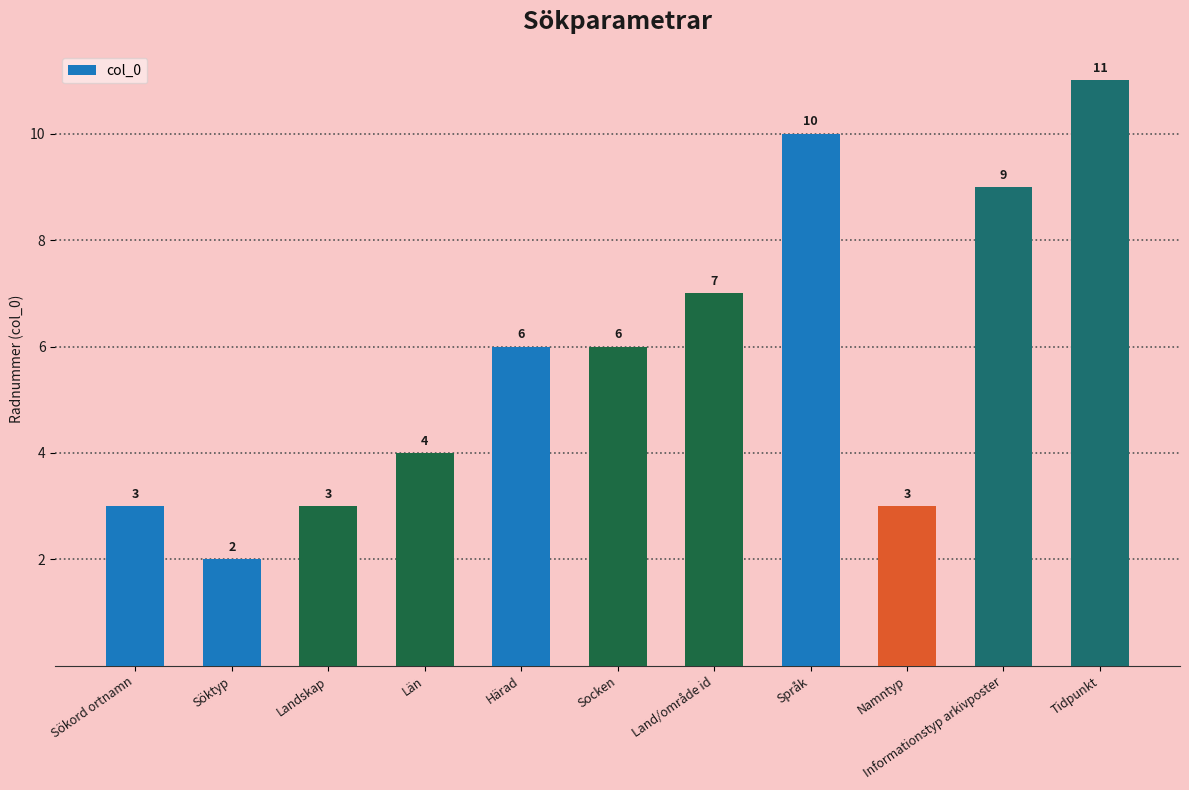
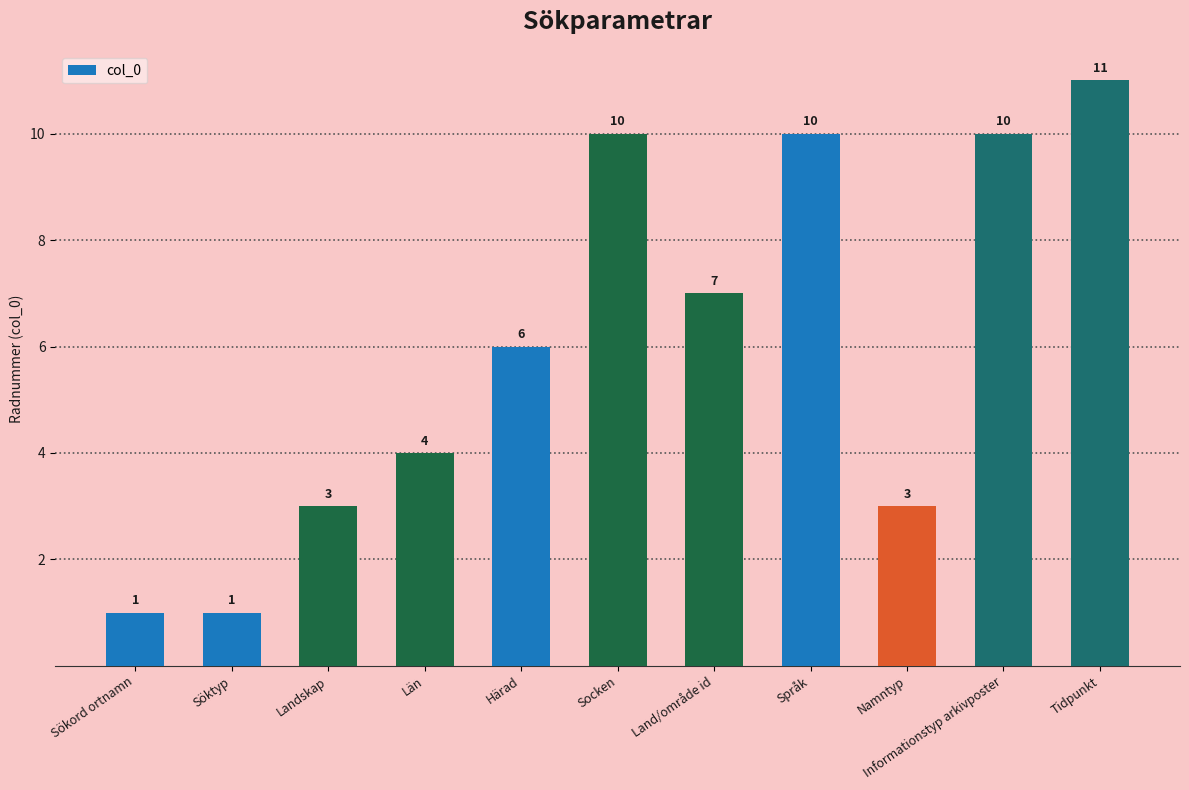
Sökord ortnamn: 3 -> 1
Söktyp: 2 -> 1
Socken: 6 -> 10
Informationstyp arkivposter: 9 -> 10
